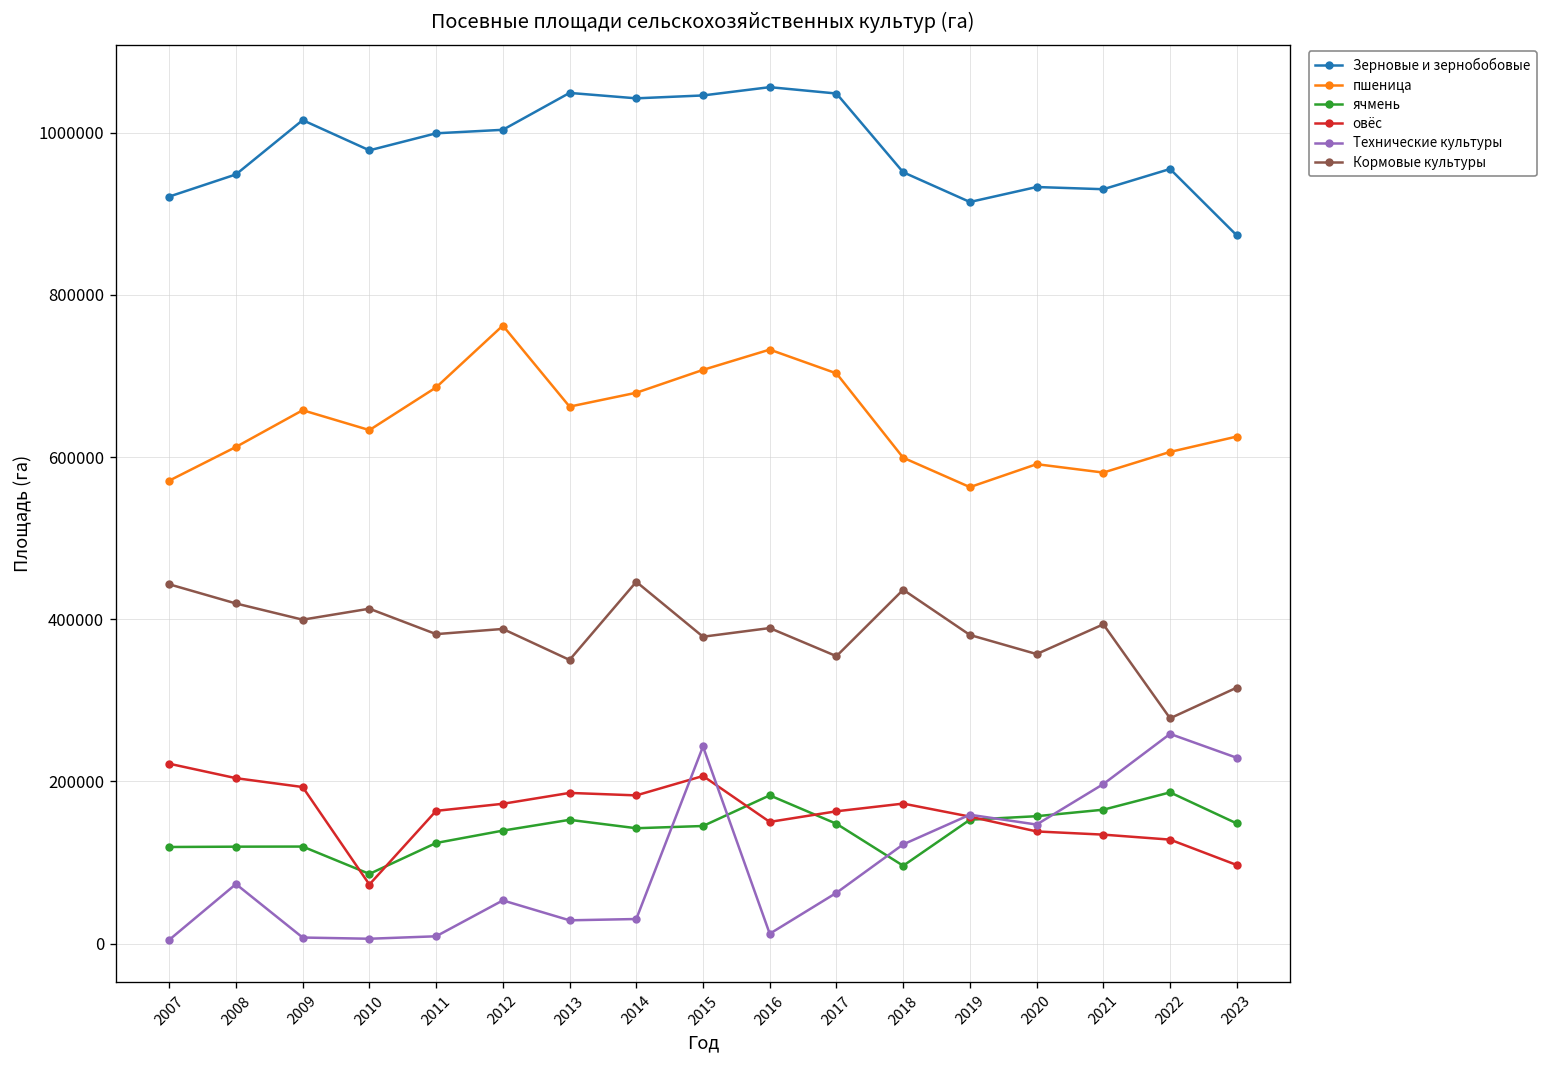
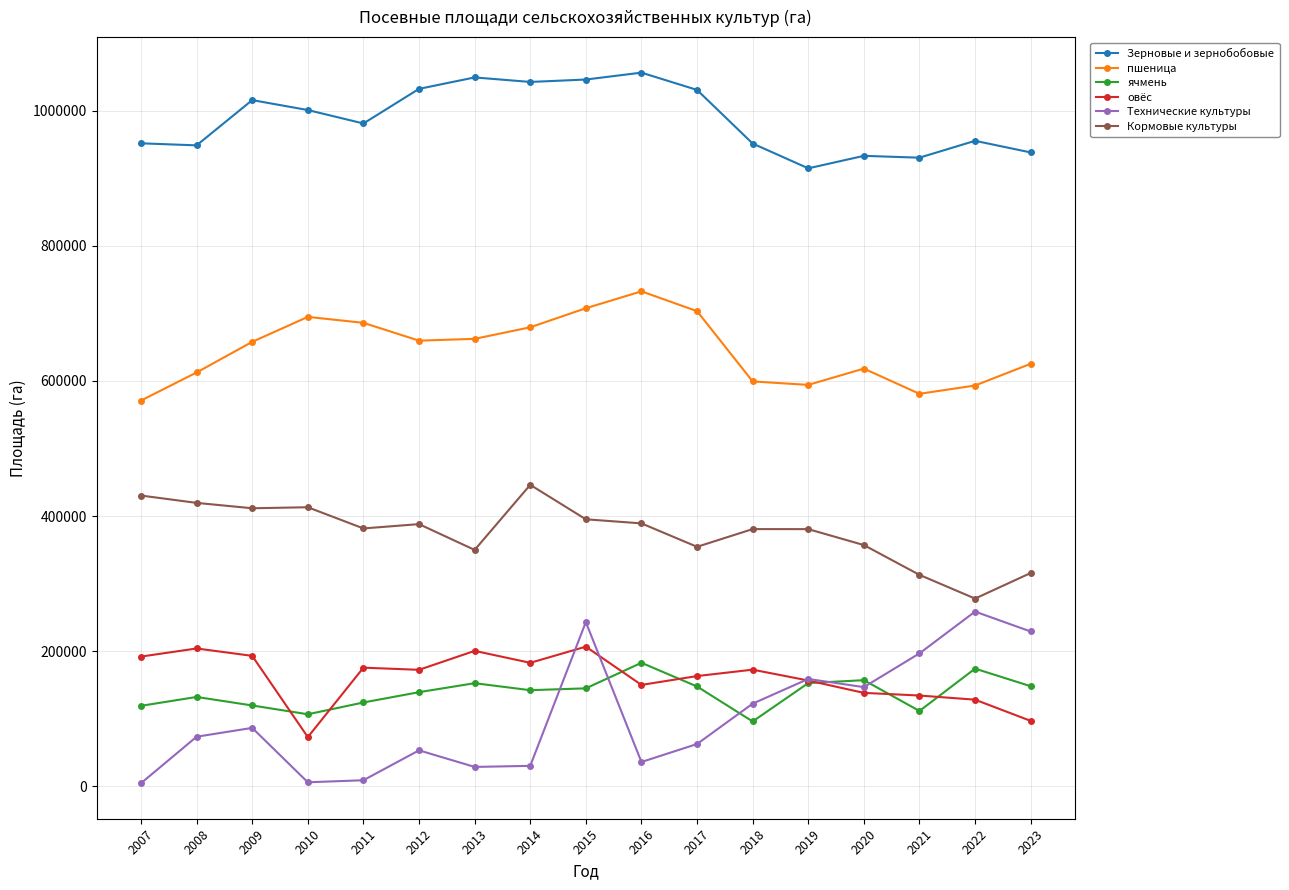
Зерновые и зернобобовые, 2007: 920000 -> 950000
овёс, 2007: 220000 -> 190000
Кормовые культуры, 2007: 440000 -> 430000
ячмень, 2008: 120000 -> 130000
Технические культуры, 2009: 10000 -> 90000
Кормовые культуры, 2009: 400000 -> 410000
Зерновые и зернобобовые, 2010: 980000 -> 1000000
пшеница, 2010: 630000 -> 690000
ячмень, 2010: 90000 -> 110000
Зерновые и зернобобовые, 2011: 1000000 -> 980000
овёс, 2011: 160000 -> 180000
Зерновые и зернобобовые, 2012: 1000000 -> 1030000
пшеница, 2012: 760000 -> 660000
овёс, 2013: 190000 -> 200000
Кормовые культуры, 2015: 380000 -> 400000
Технические культуры, 2016: 10000 -> 40000
Зерновые и зернобобовые, 2017: 1050000 -> 1030000
Кормовые культуры, 2018: 440000 -> 380000
пшеница, 2019: 560000 -> 590000
пшеница, 2020: 590000 -> 620000
ячмень, 2021: 170000 -> 110000
Кормовые культуры, 2021: 390000 -> 310000
пшеница, 2022: 610000 -> 590000
ячмень, 2022: 190000 -> 170000
Зерновые и зернобобовые, 2023: 870000 -> 940000
